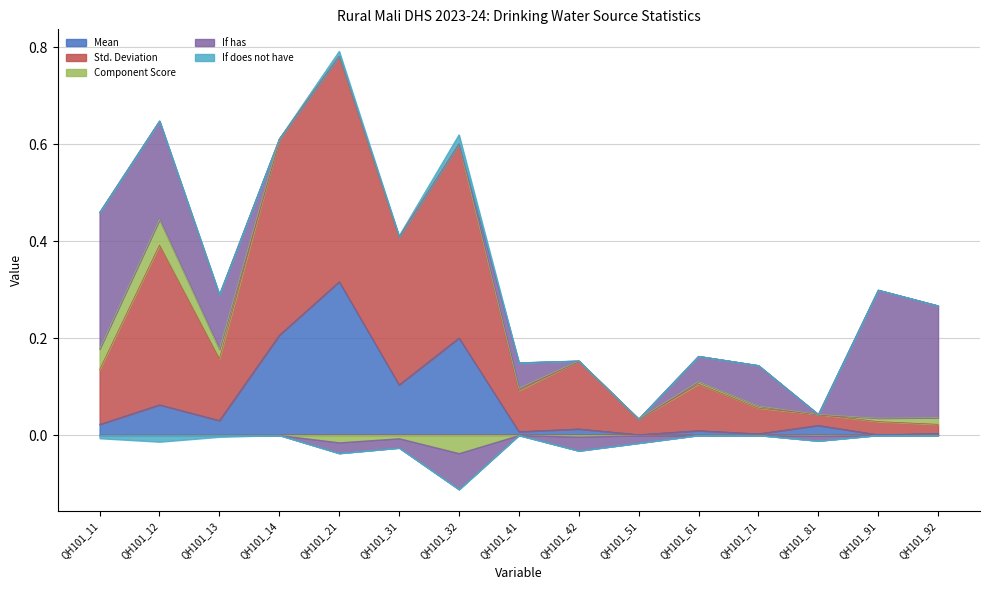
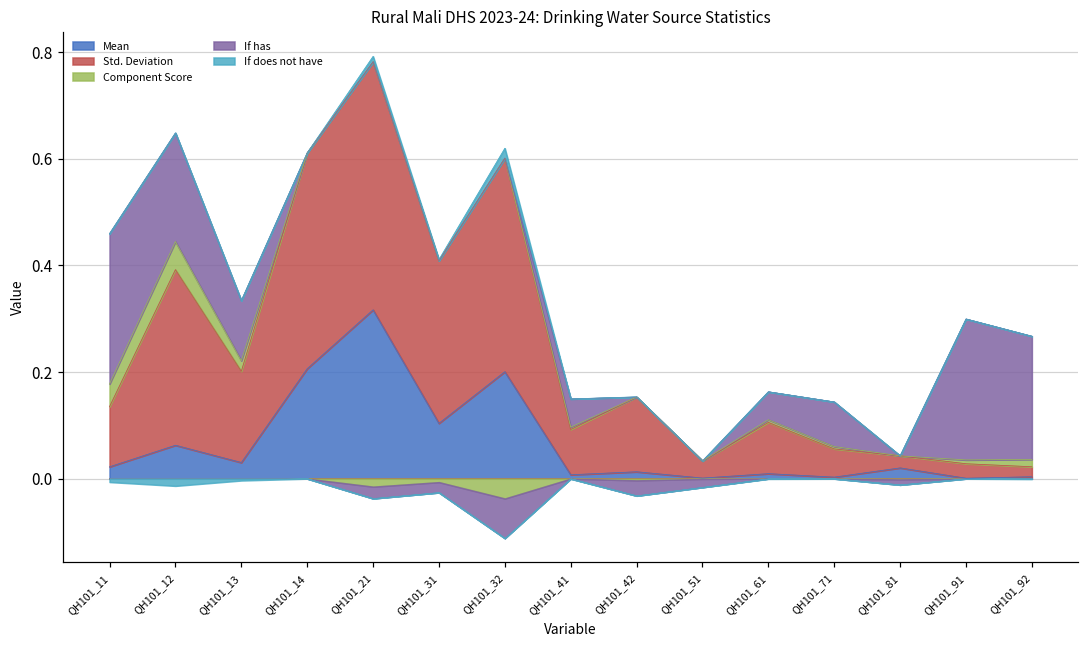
Std. Deviation, QH101_13: 0.13 -> 0.17
